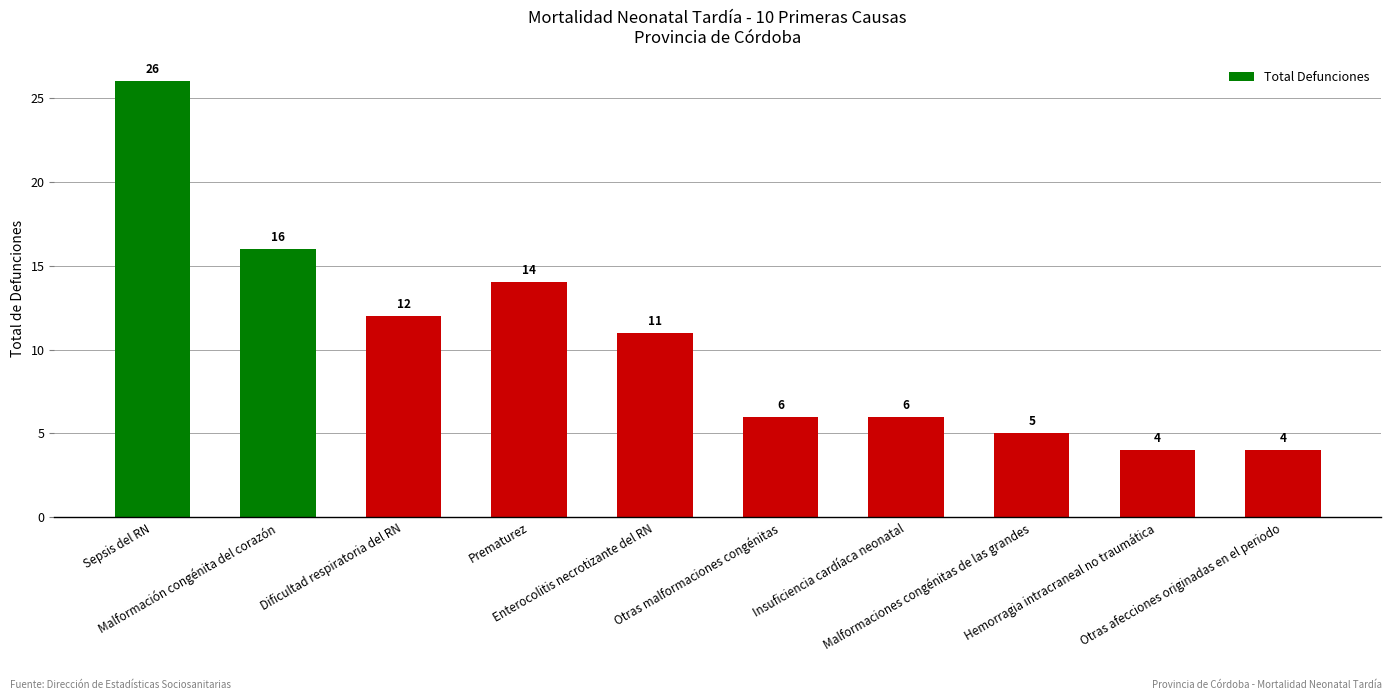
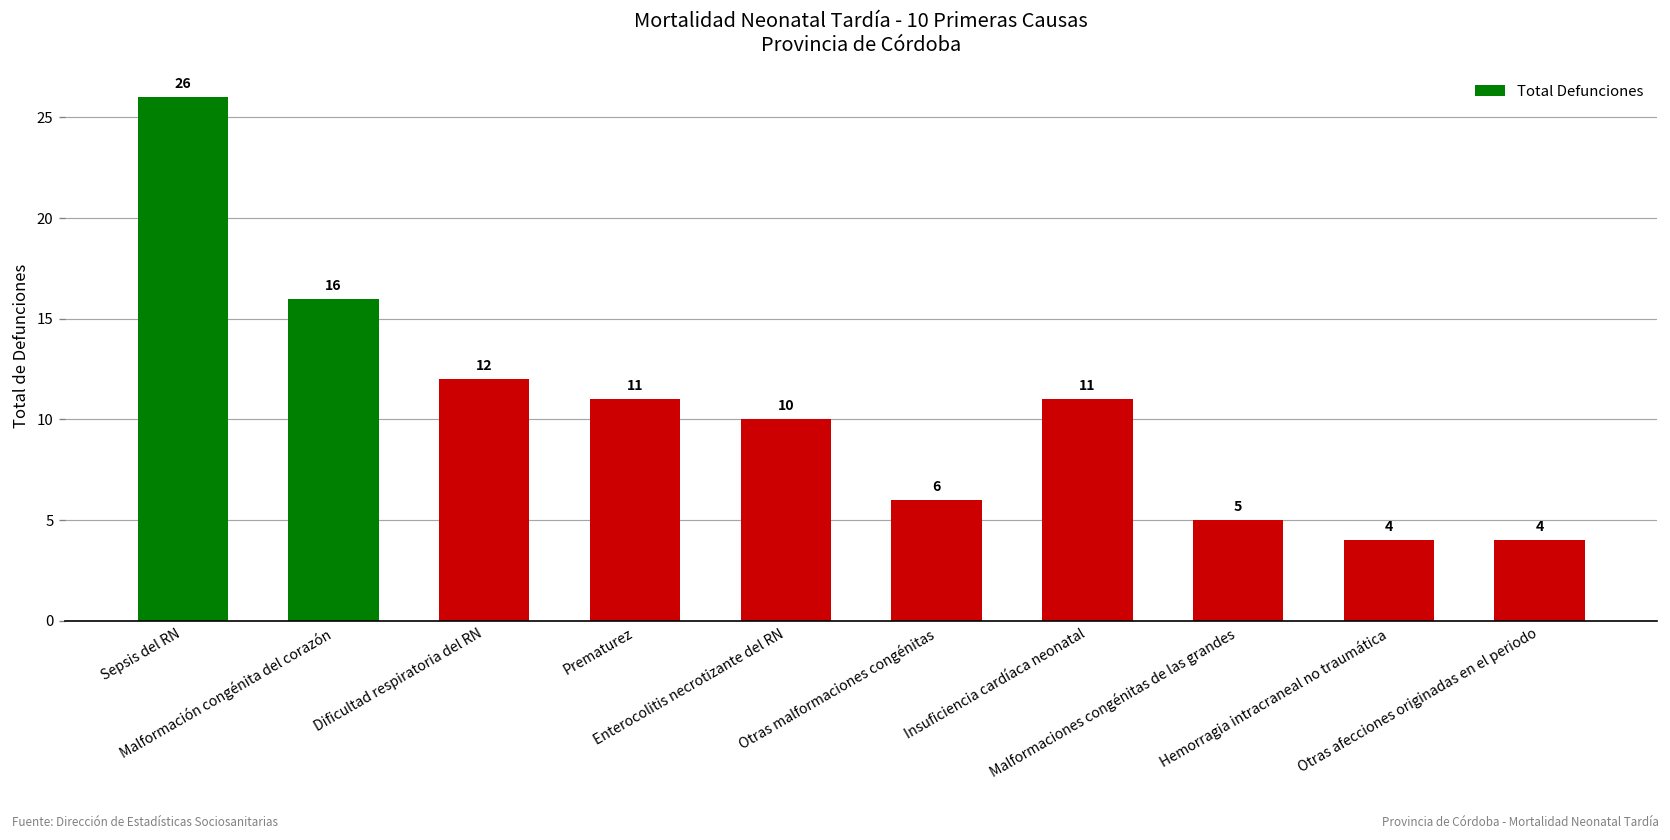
Prematurez: 14 -> 11
Enterocolitis necrotizante del RN: 11 -> 10
Insuficiencia cardíaca neonatal: 6 -> 11
